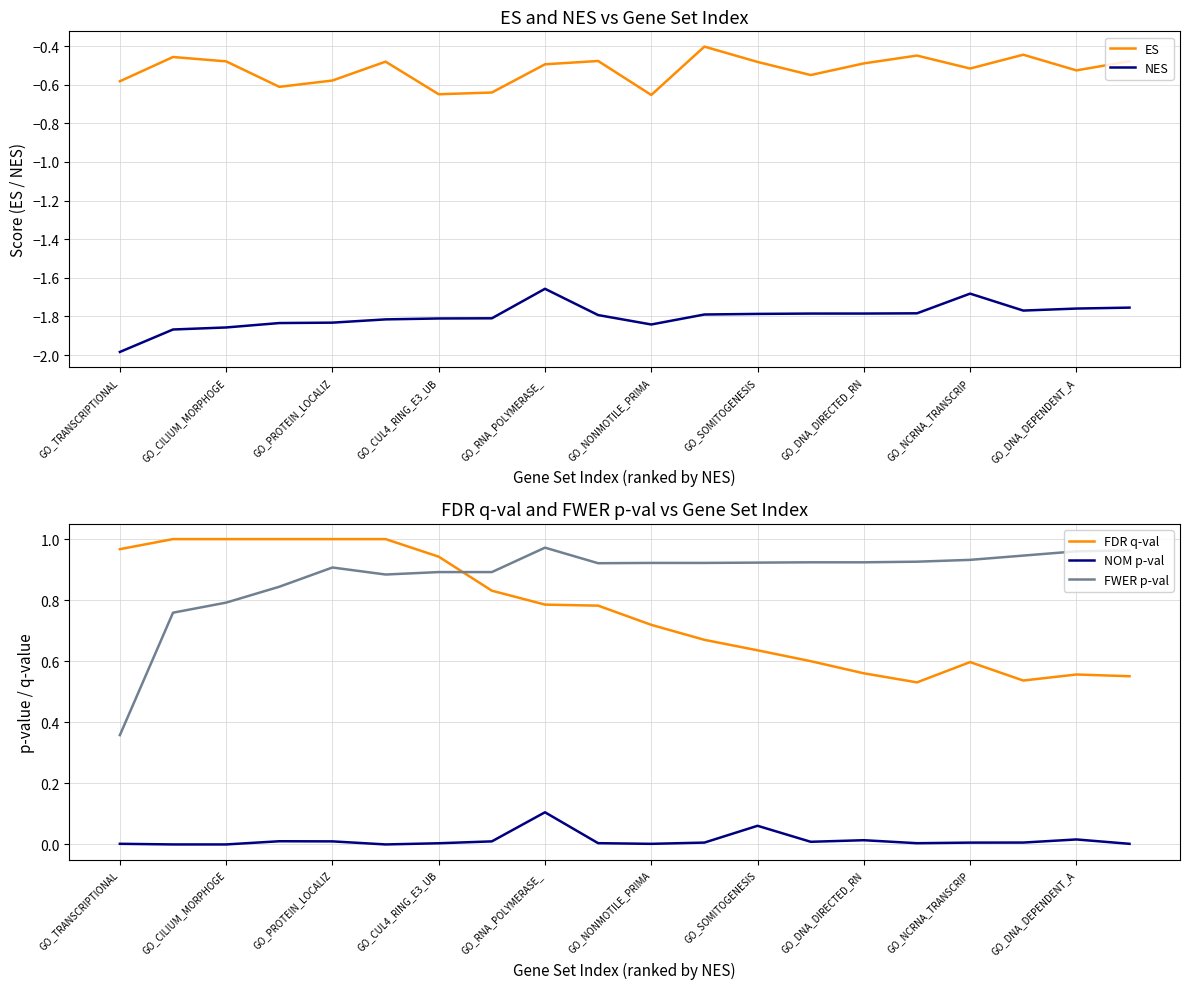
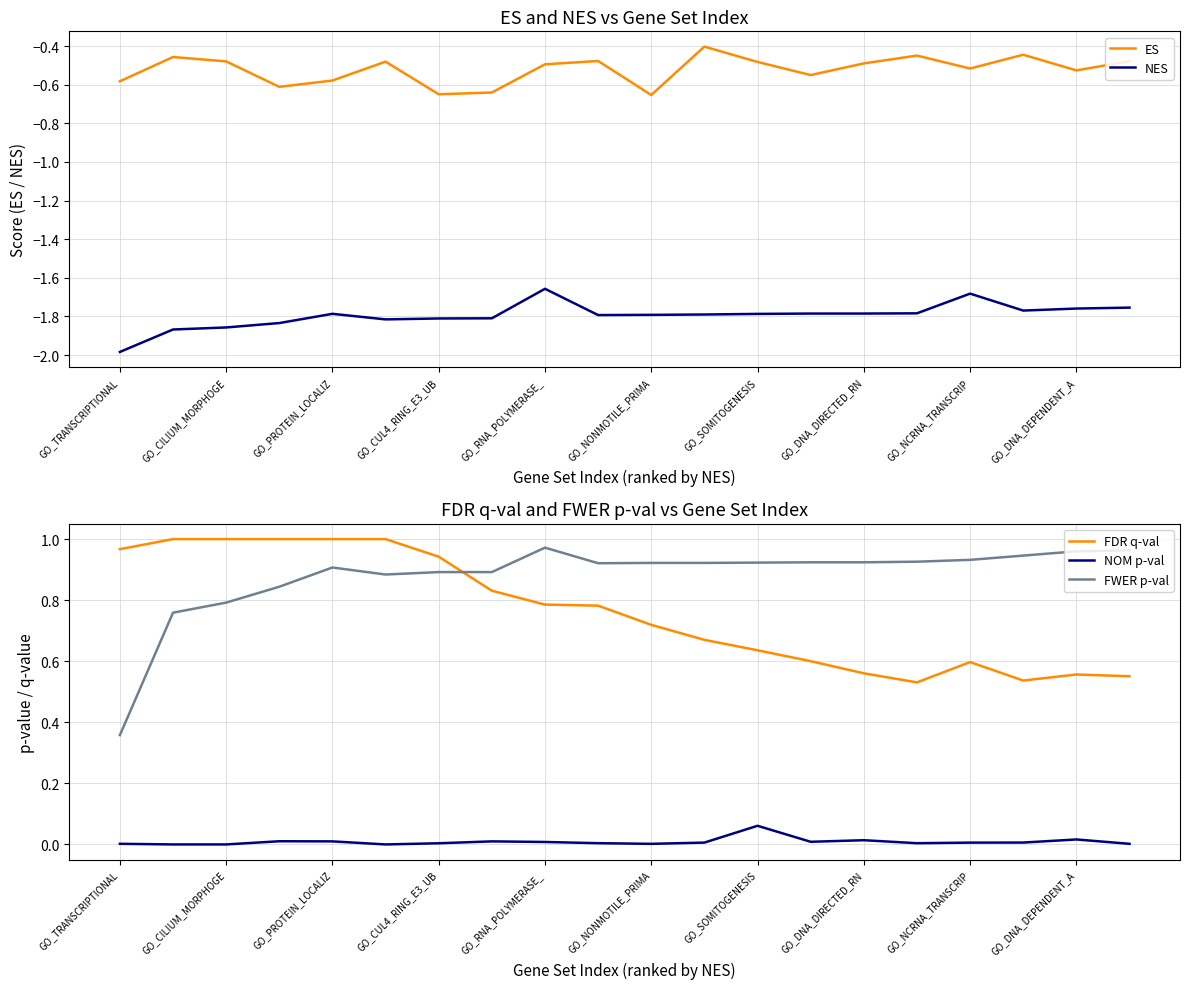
ES and NES vs Gene Set Index, NES, GO_PROTEIN_LOCALIZ: -1.83 -> -1.79
ES and NES vs Gene Set Index, NES, GO_NONMOTILE_PRIMA: -1.84 -> -1.79
FDR q-val and FWER p-val vs Gene Set Index, NOM p-val, GO_RNA_POLYMERASE_: 0.11 -> 0.01
